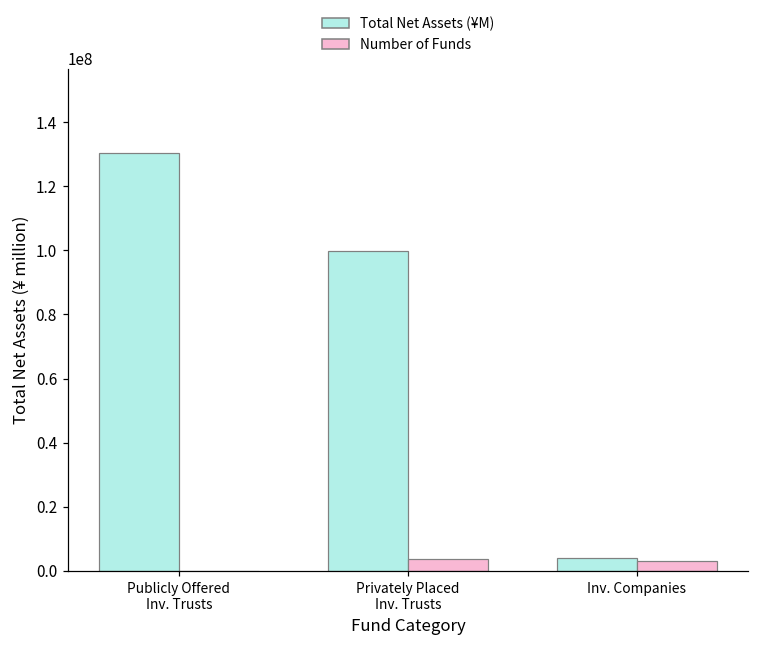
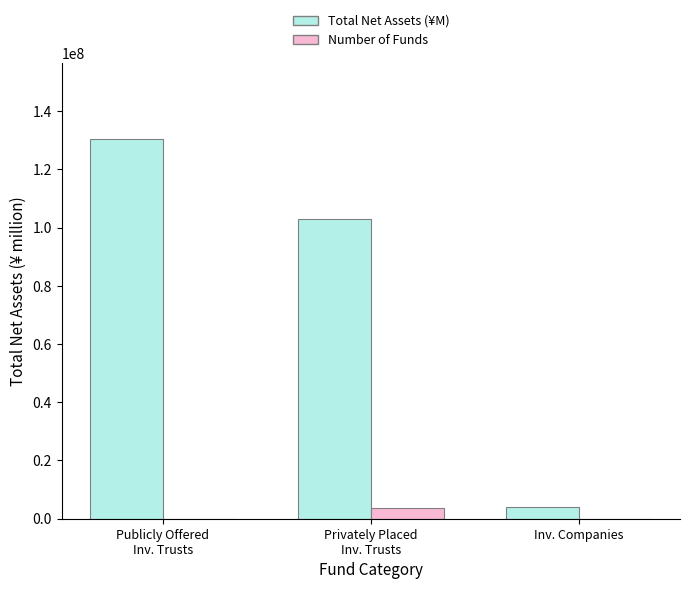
Total Net Assets (¥M), Privately Placed Inv. Trusts: 100000000 -> 103000000
Number of Funds, Inv. Companies: 3000000 -> 0
